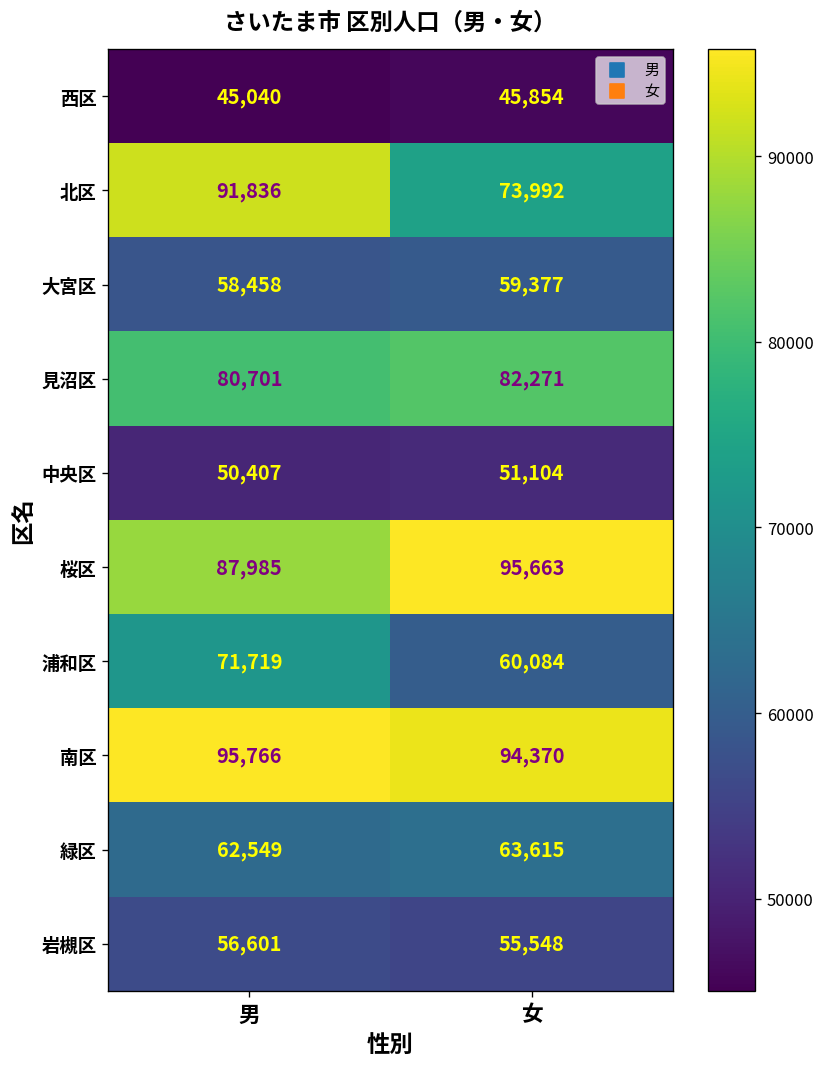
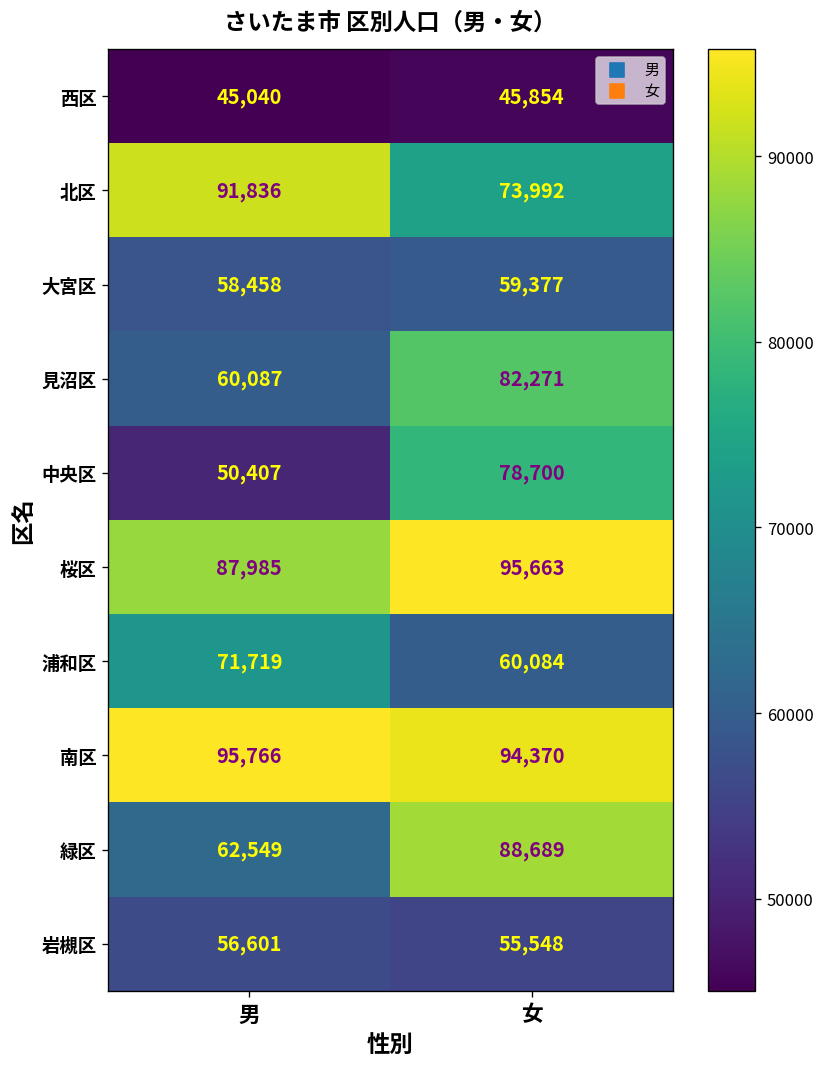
見沼区, 男: 80,701 -> 60,087
中央区, 女: 51,104 -> 78,700
緑区, 女: 63,615 -> 88,689
